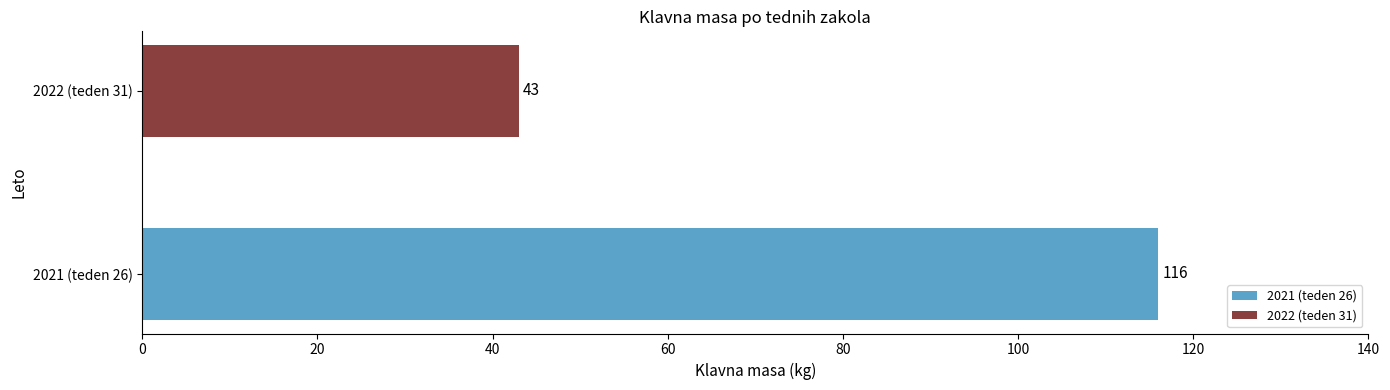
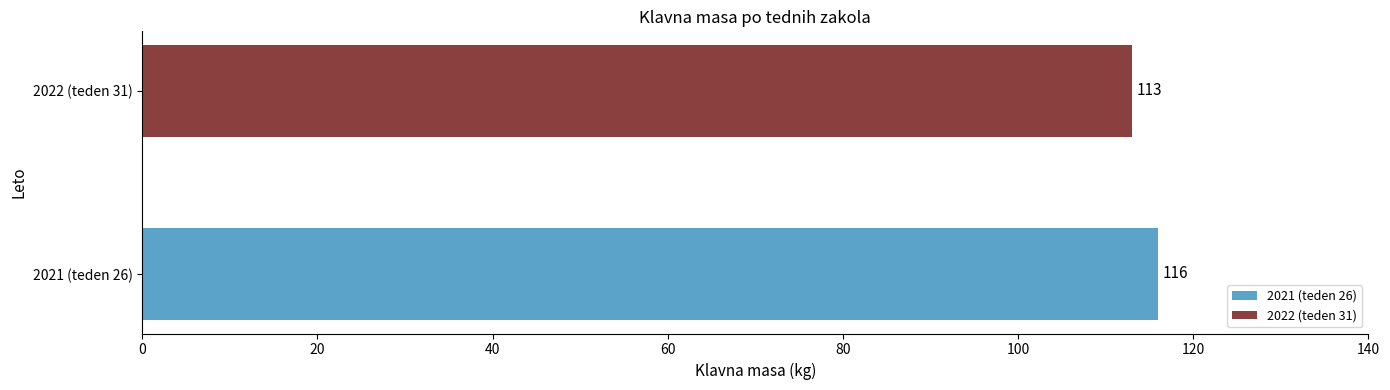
2022 (teden 31): 43 -> 113
